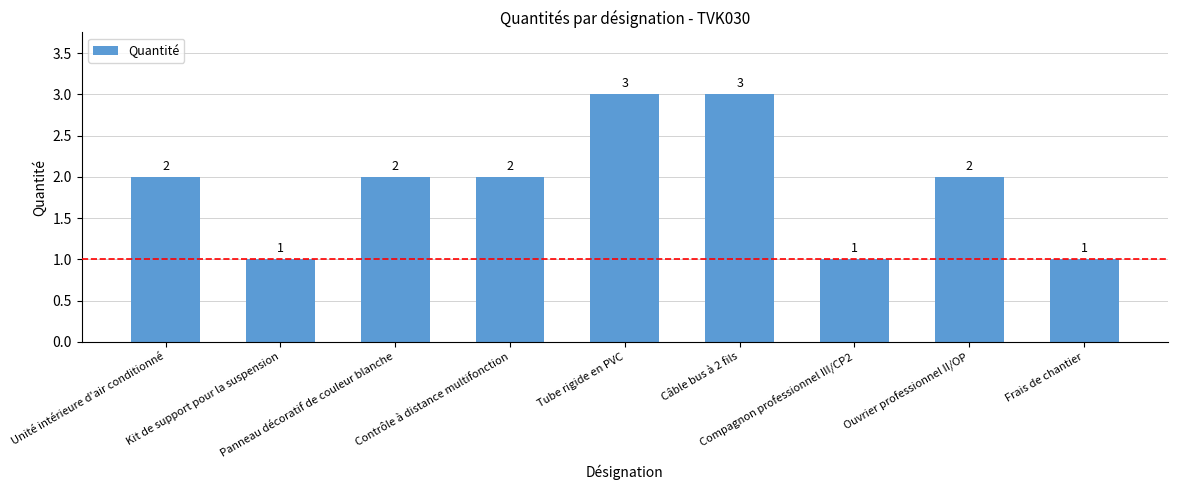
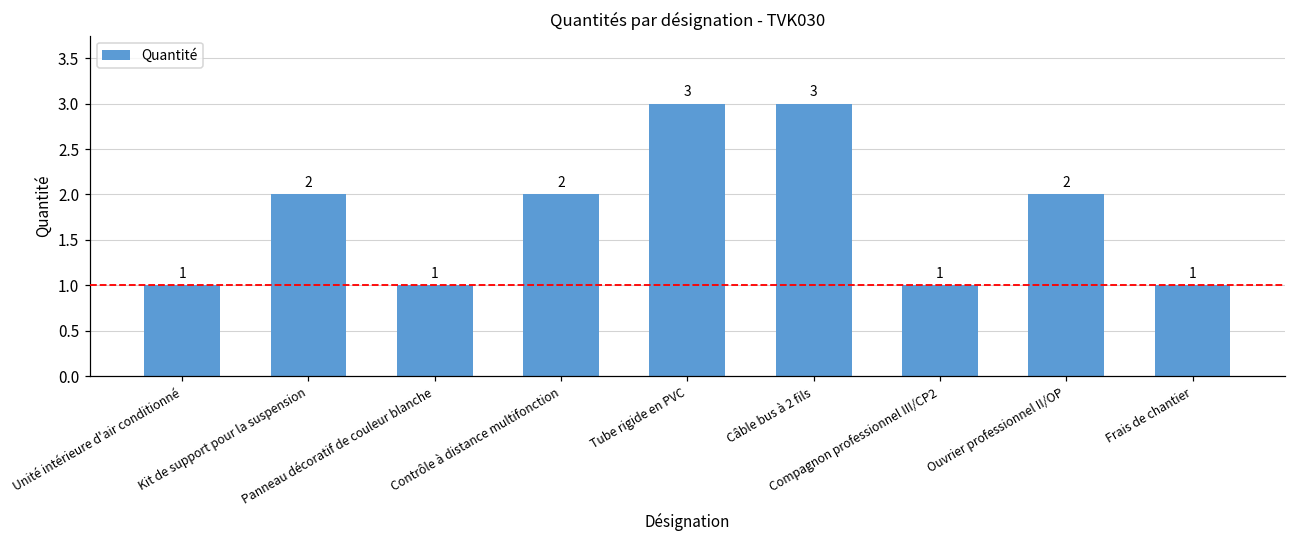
Unité intérieure d'air conditionné: 2 -> 1
Kit de support pour la suspension: 1 -> 2
Panneau décoratif de couleur blanche: 2 -> 1
